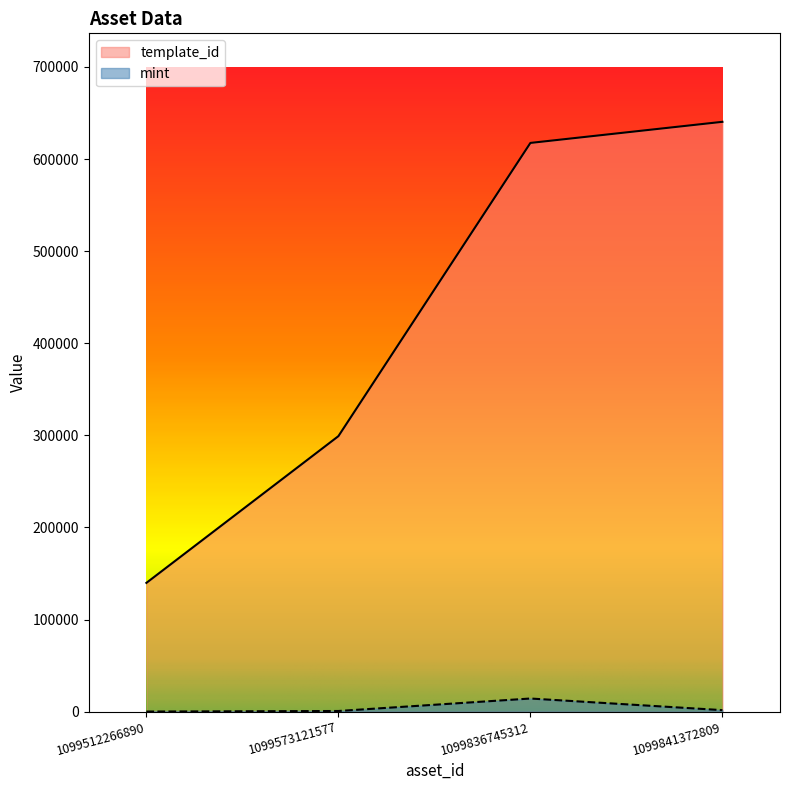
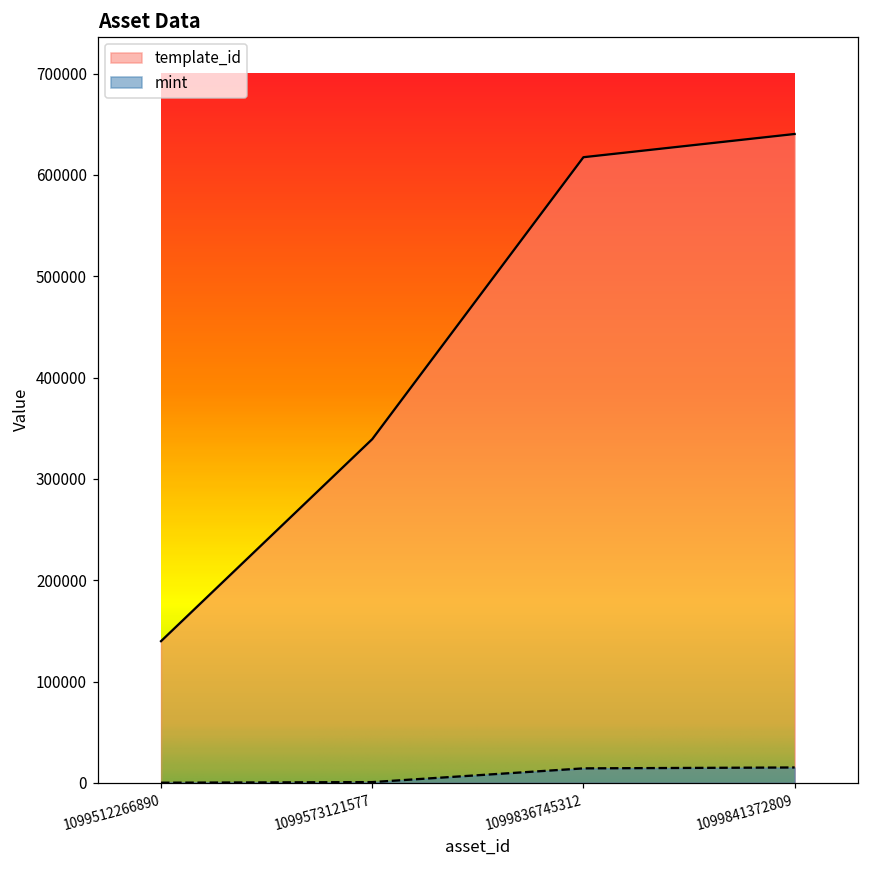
template_id, 1099573121577: 300000 -> 340000
mint, 1099841372809: 0 -> 20000
